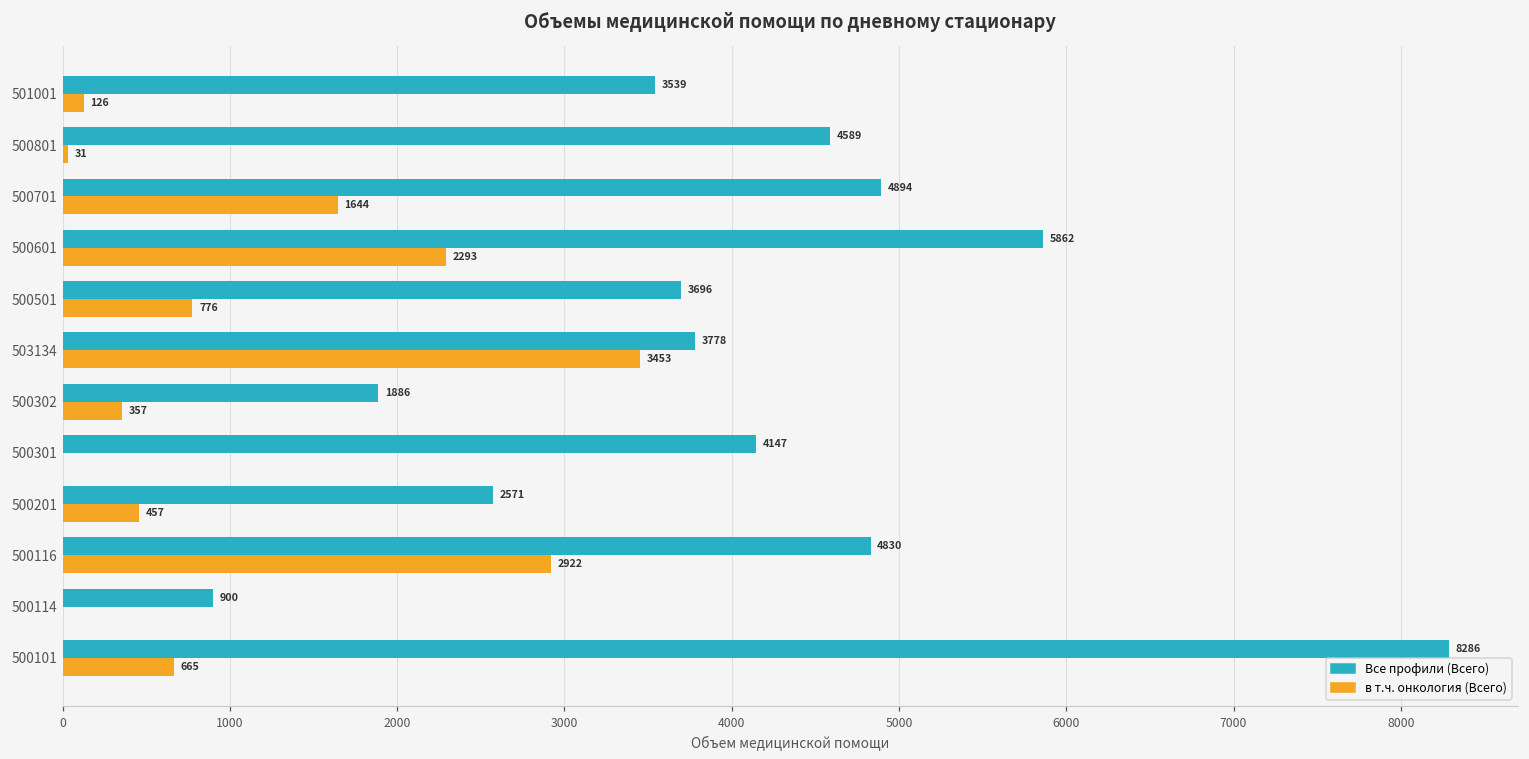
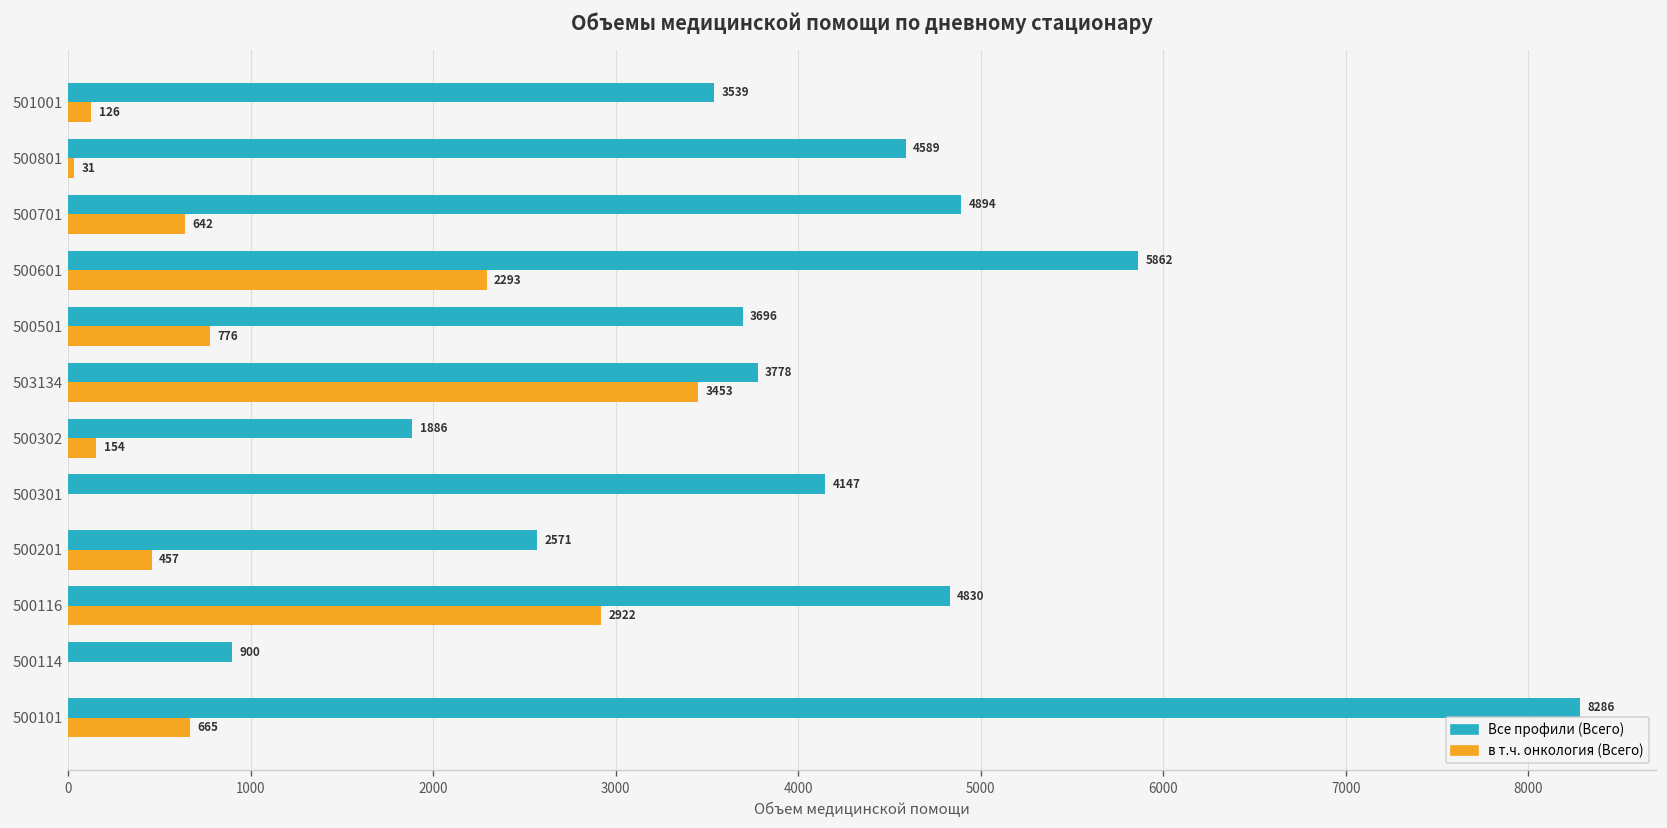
в т.ч. онкология (Всего), 500701: 1644 -> 642
в т.ч. онкология (Всего), 500302: 357 -> 154
